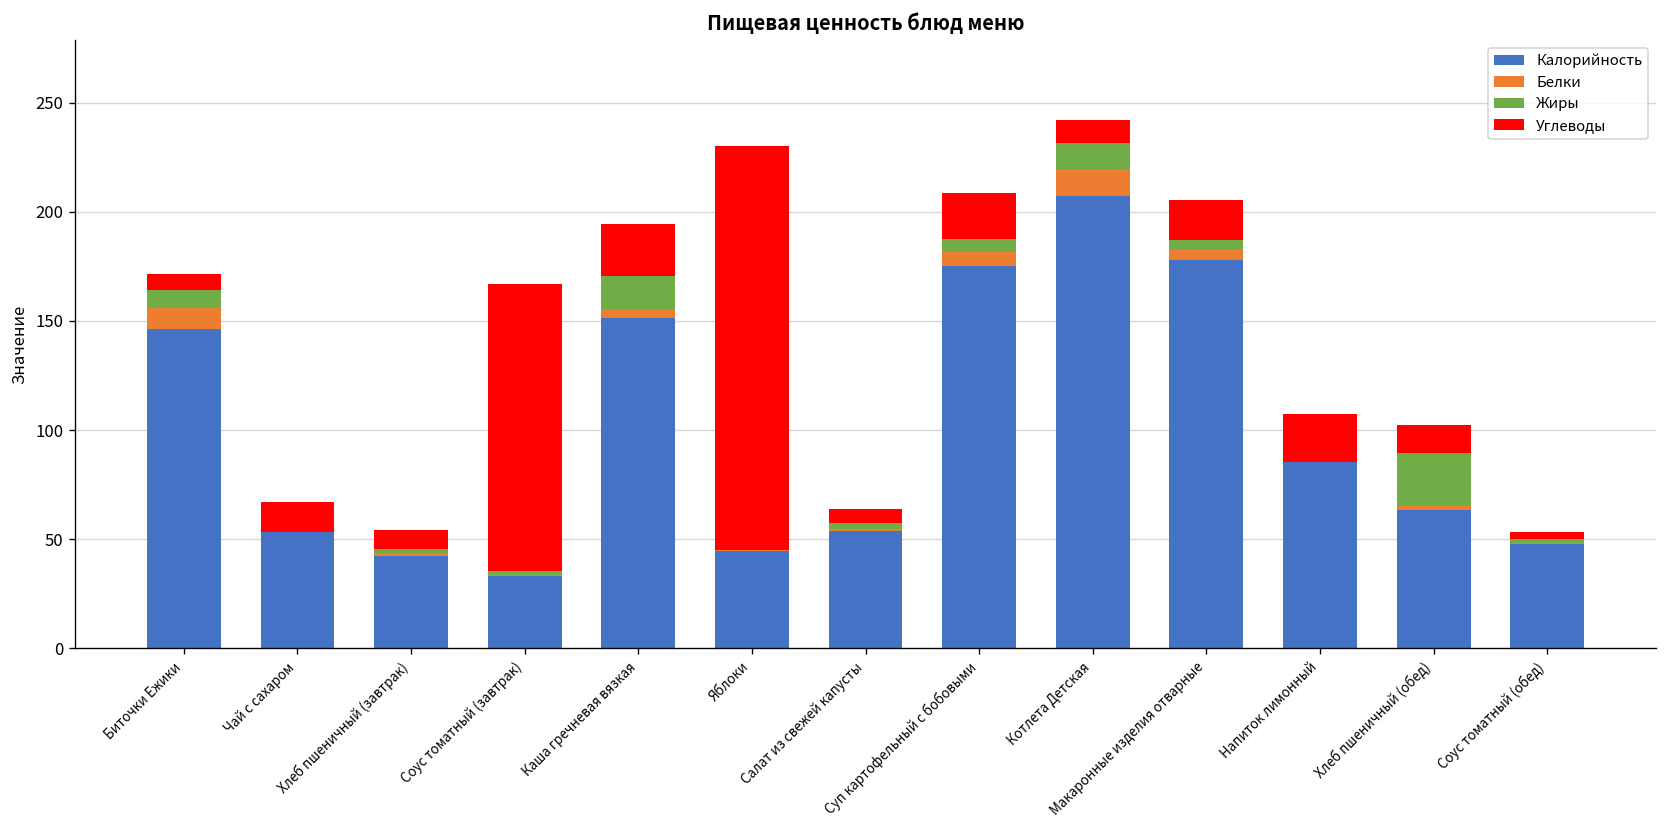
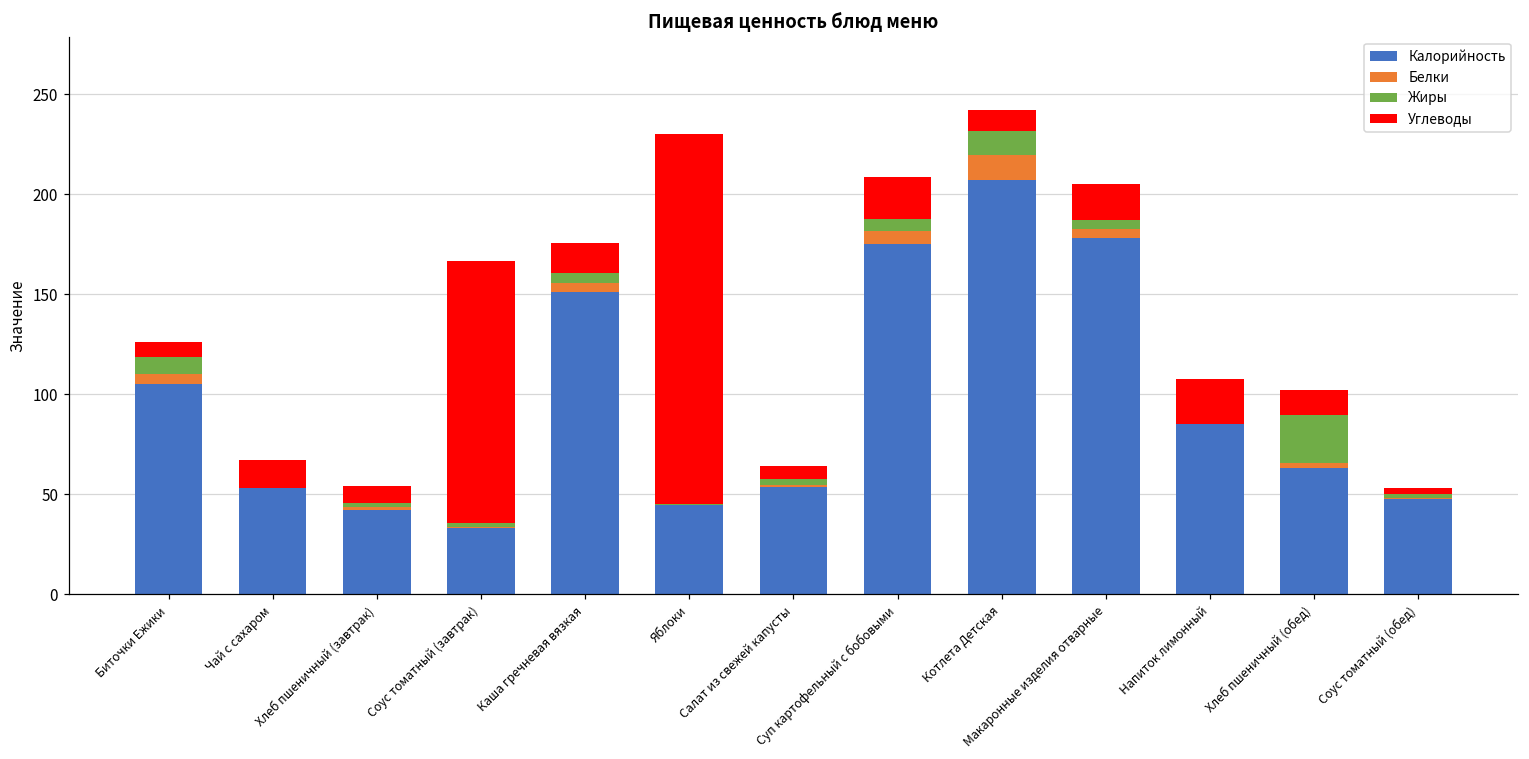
Калорийность, Биточки Ежики: 146 -> 105
Белки, Биточки Ежики: 10 -> 5
Жиры, Каша гречневая вязкая: 15 -> 5
Углеводы, Каша гречневая вязкая: 24 -> 15
